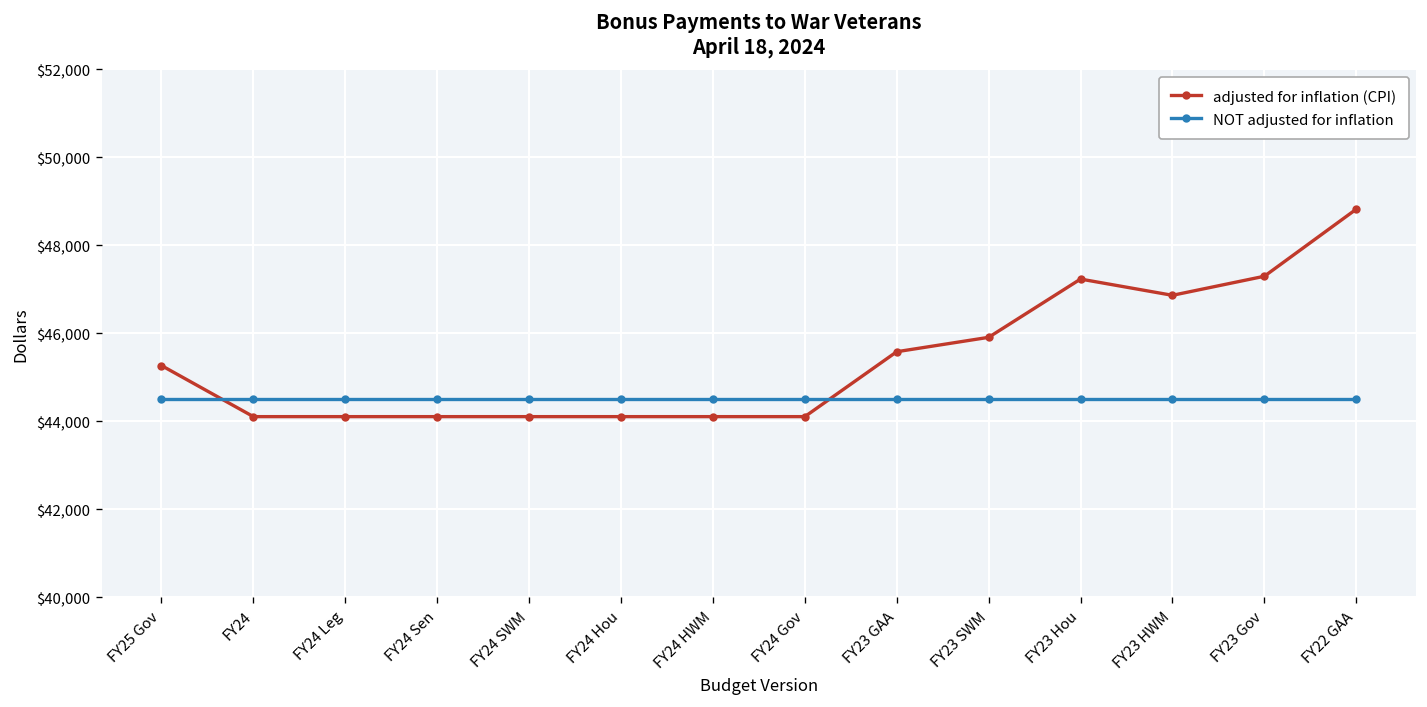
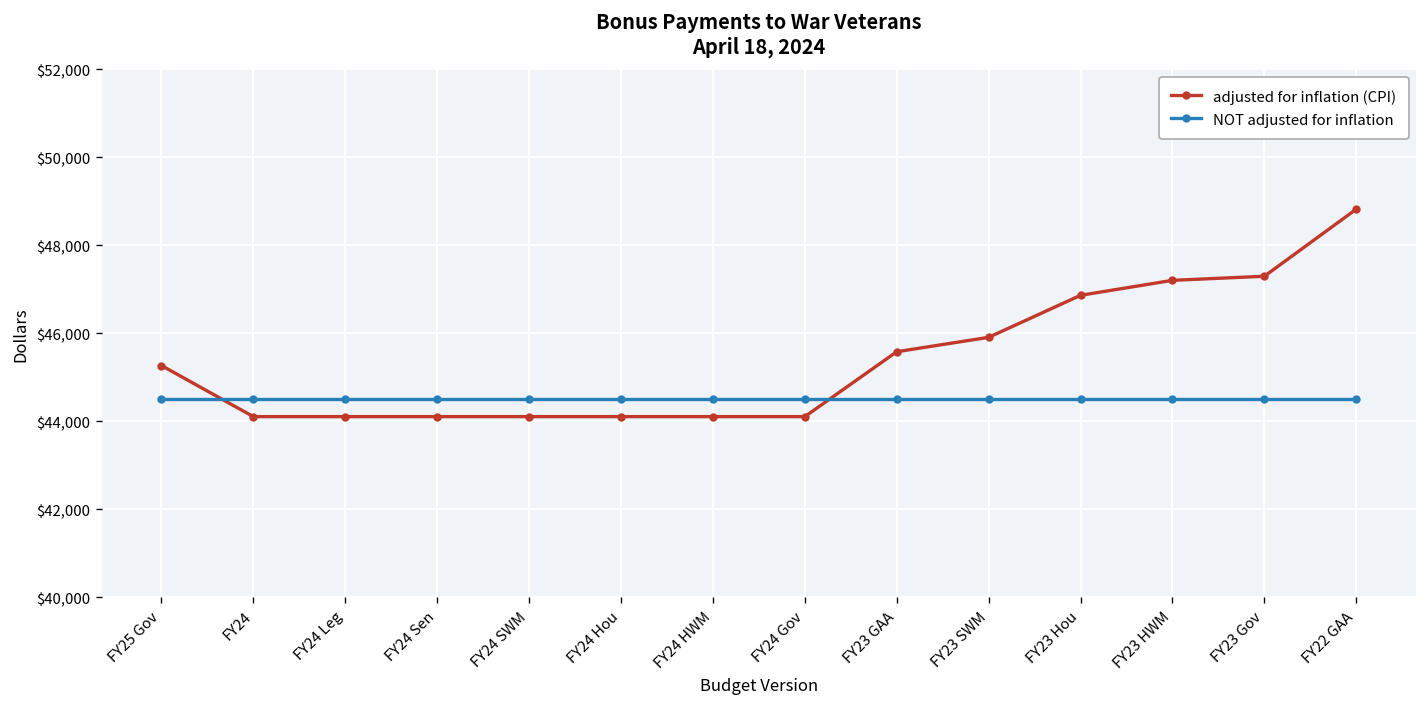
adjusted for inflation (CPI), FY23 Hou: $47,200 -> $46,900
adjusted for inflation (CPI), FY23 HWM: $46,900 -> $47,200
